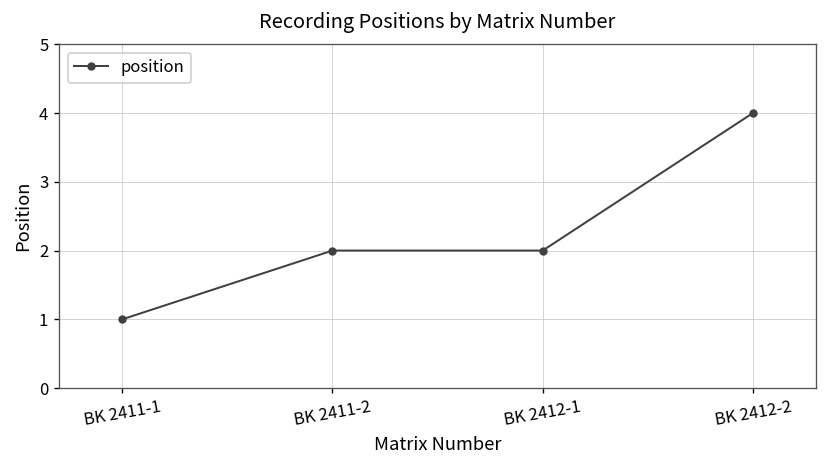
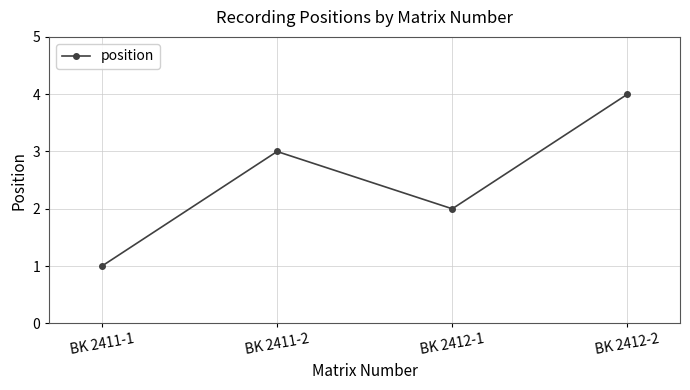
BK 2411-2: 2 -> 3
